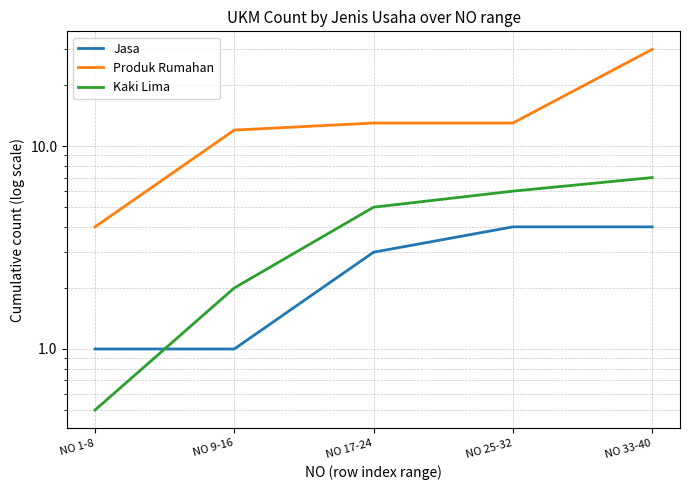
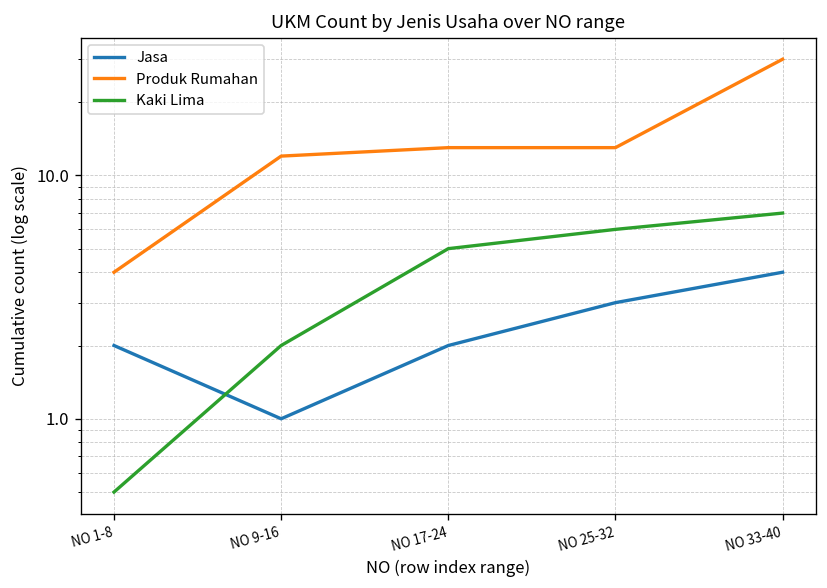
Jasa, NO 1-8: 1 -> 2
Jasa, NO 17-24: 3 -> 2
Jasa, NO 25-32: 4 -> 3
